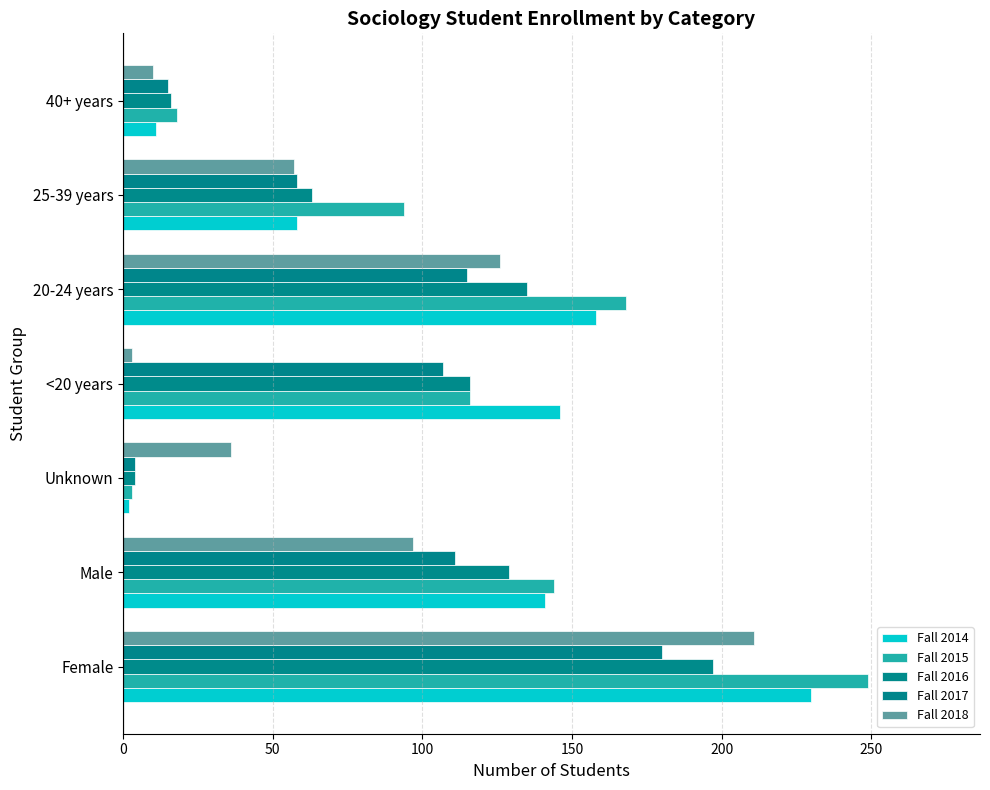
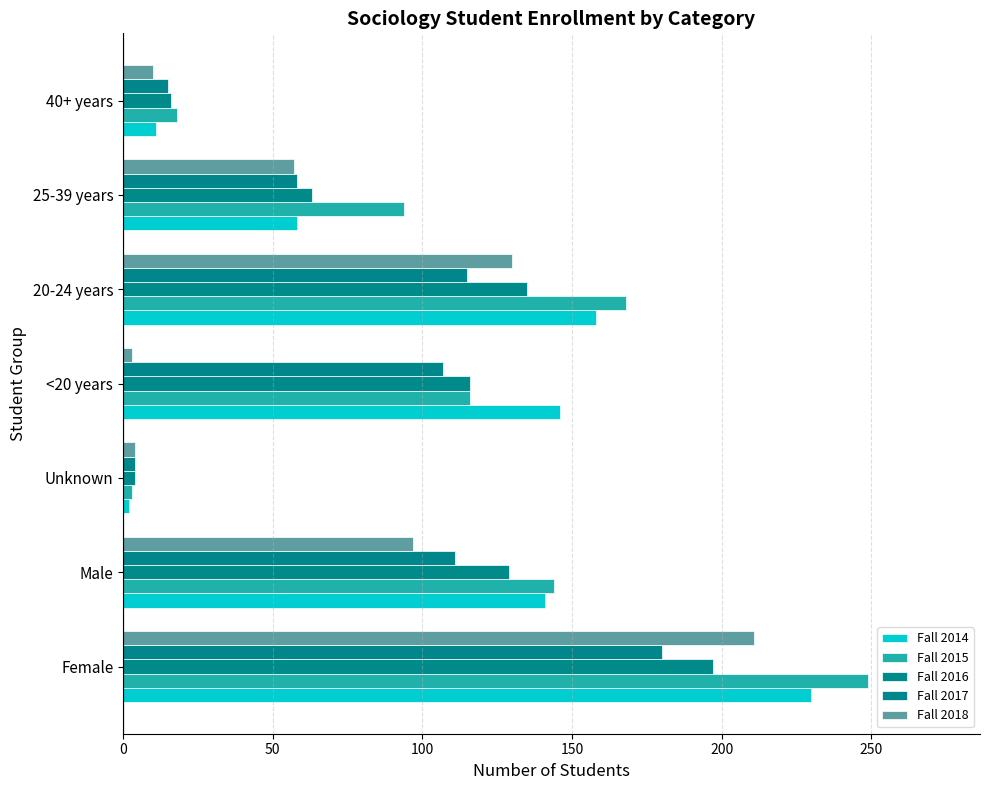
Fall 2018, 20-24 years: 126 -> 130
Fall 2018, Unknown: 36 -> 4
